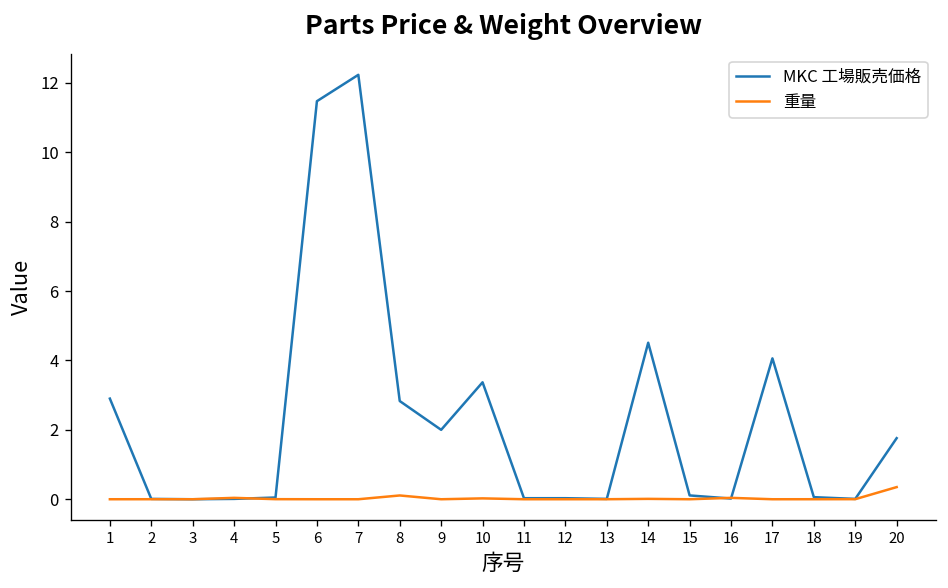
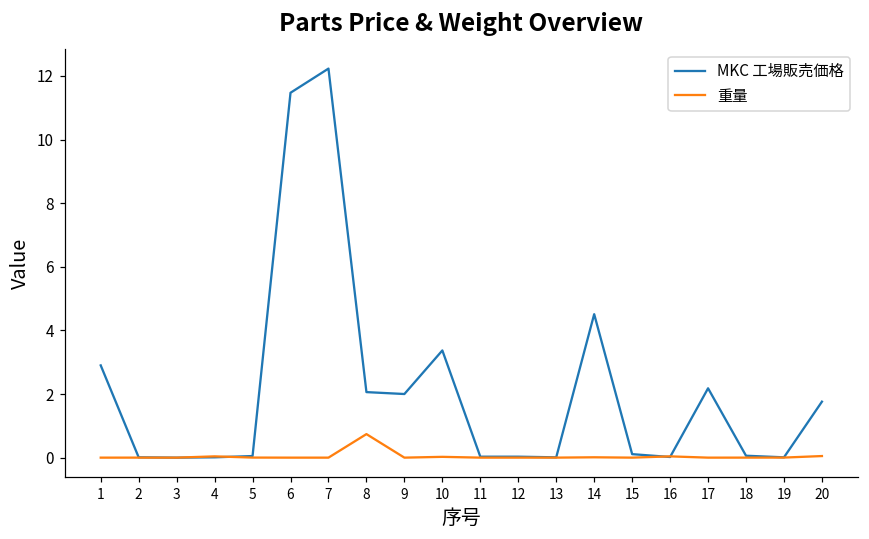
MKC 工場販売価格, 8: 2.8 -> 2.1
重量, 8: 0.1 -> 0.7
MKC 工場販売価格, 17: 4.1 -> 2.2
重量, 20: 0.4 -> 0.1
